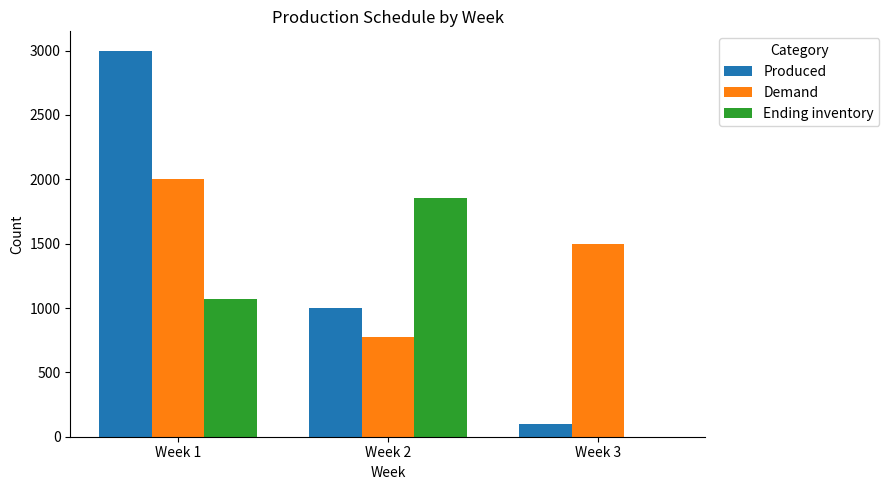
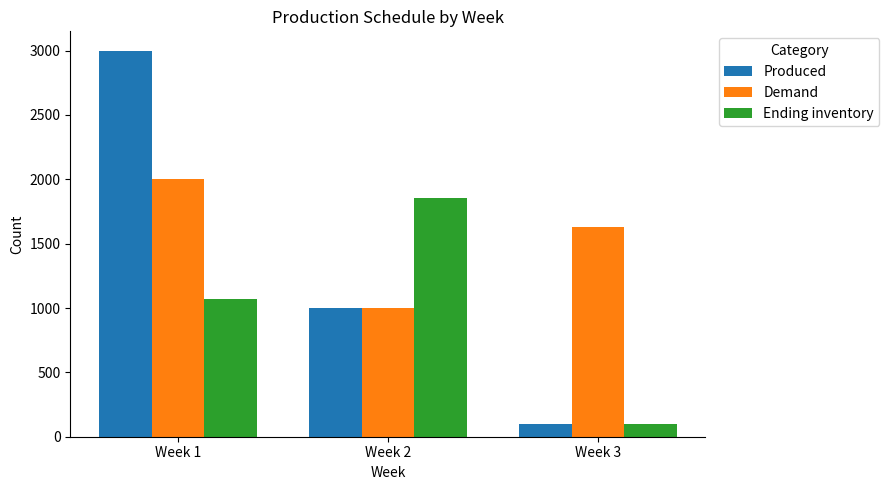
Demand, Week 2: 780 -> 1000
Demand, Week 3: 1500 -> 1630
Ending inventory, Week 3: 0 -> 100
